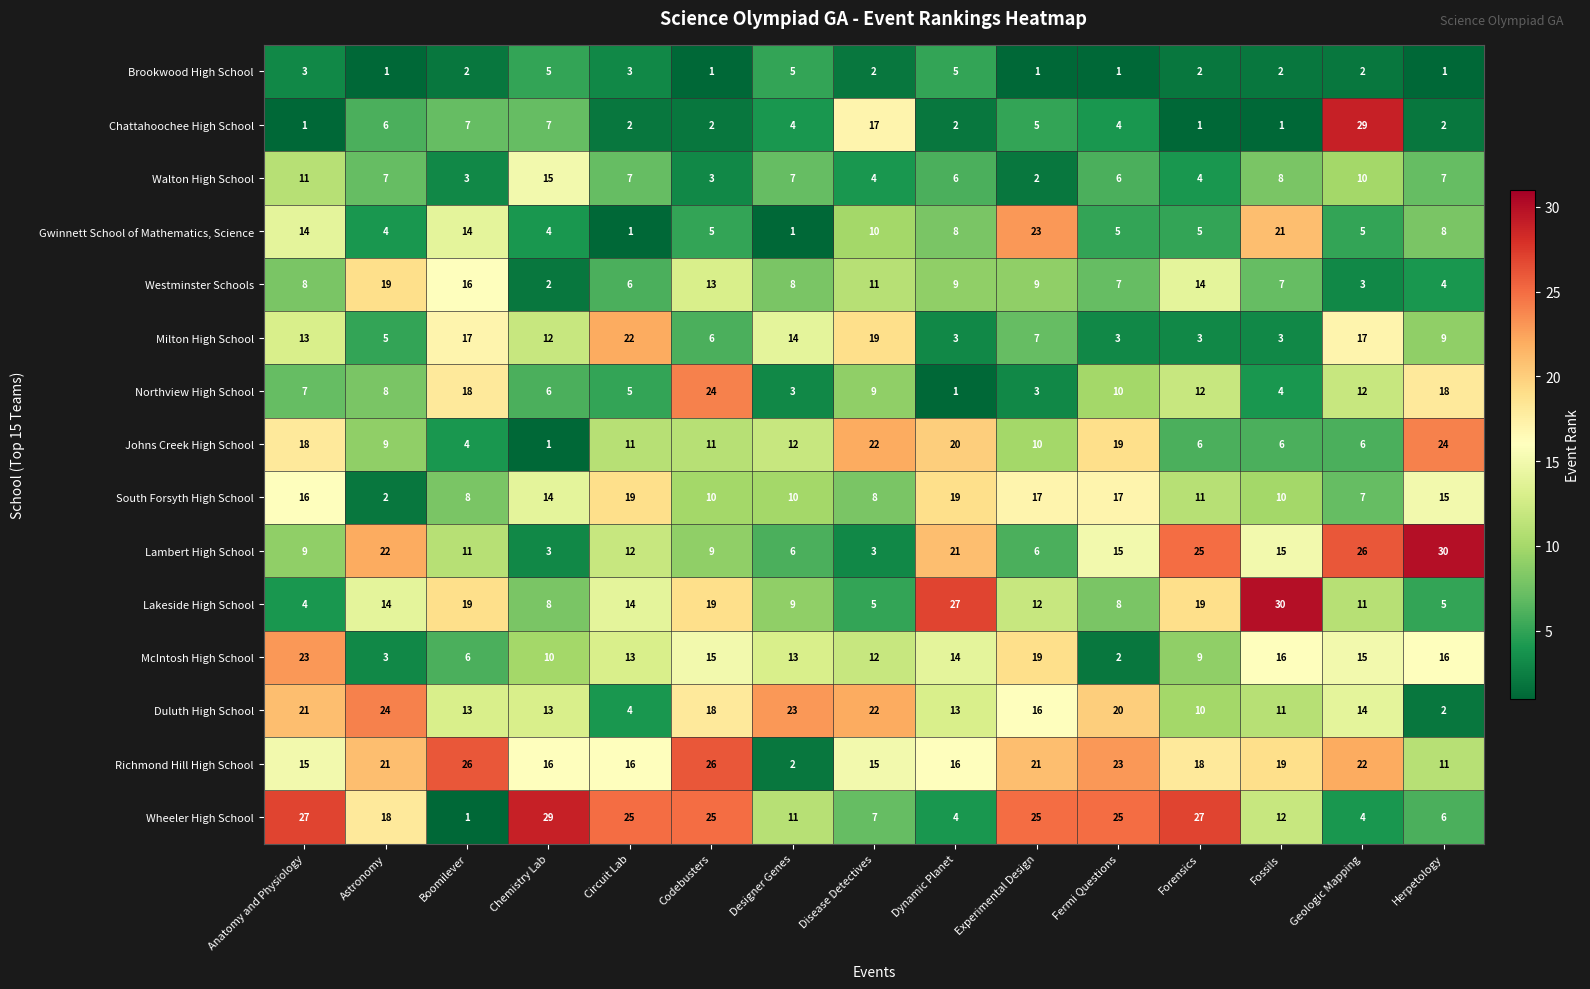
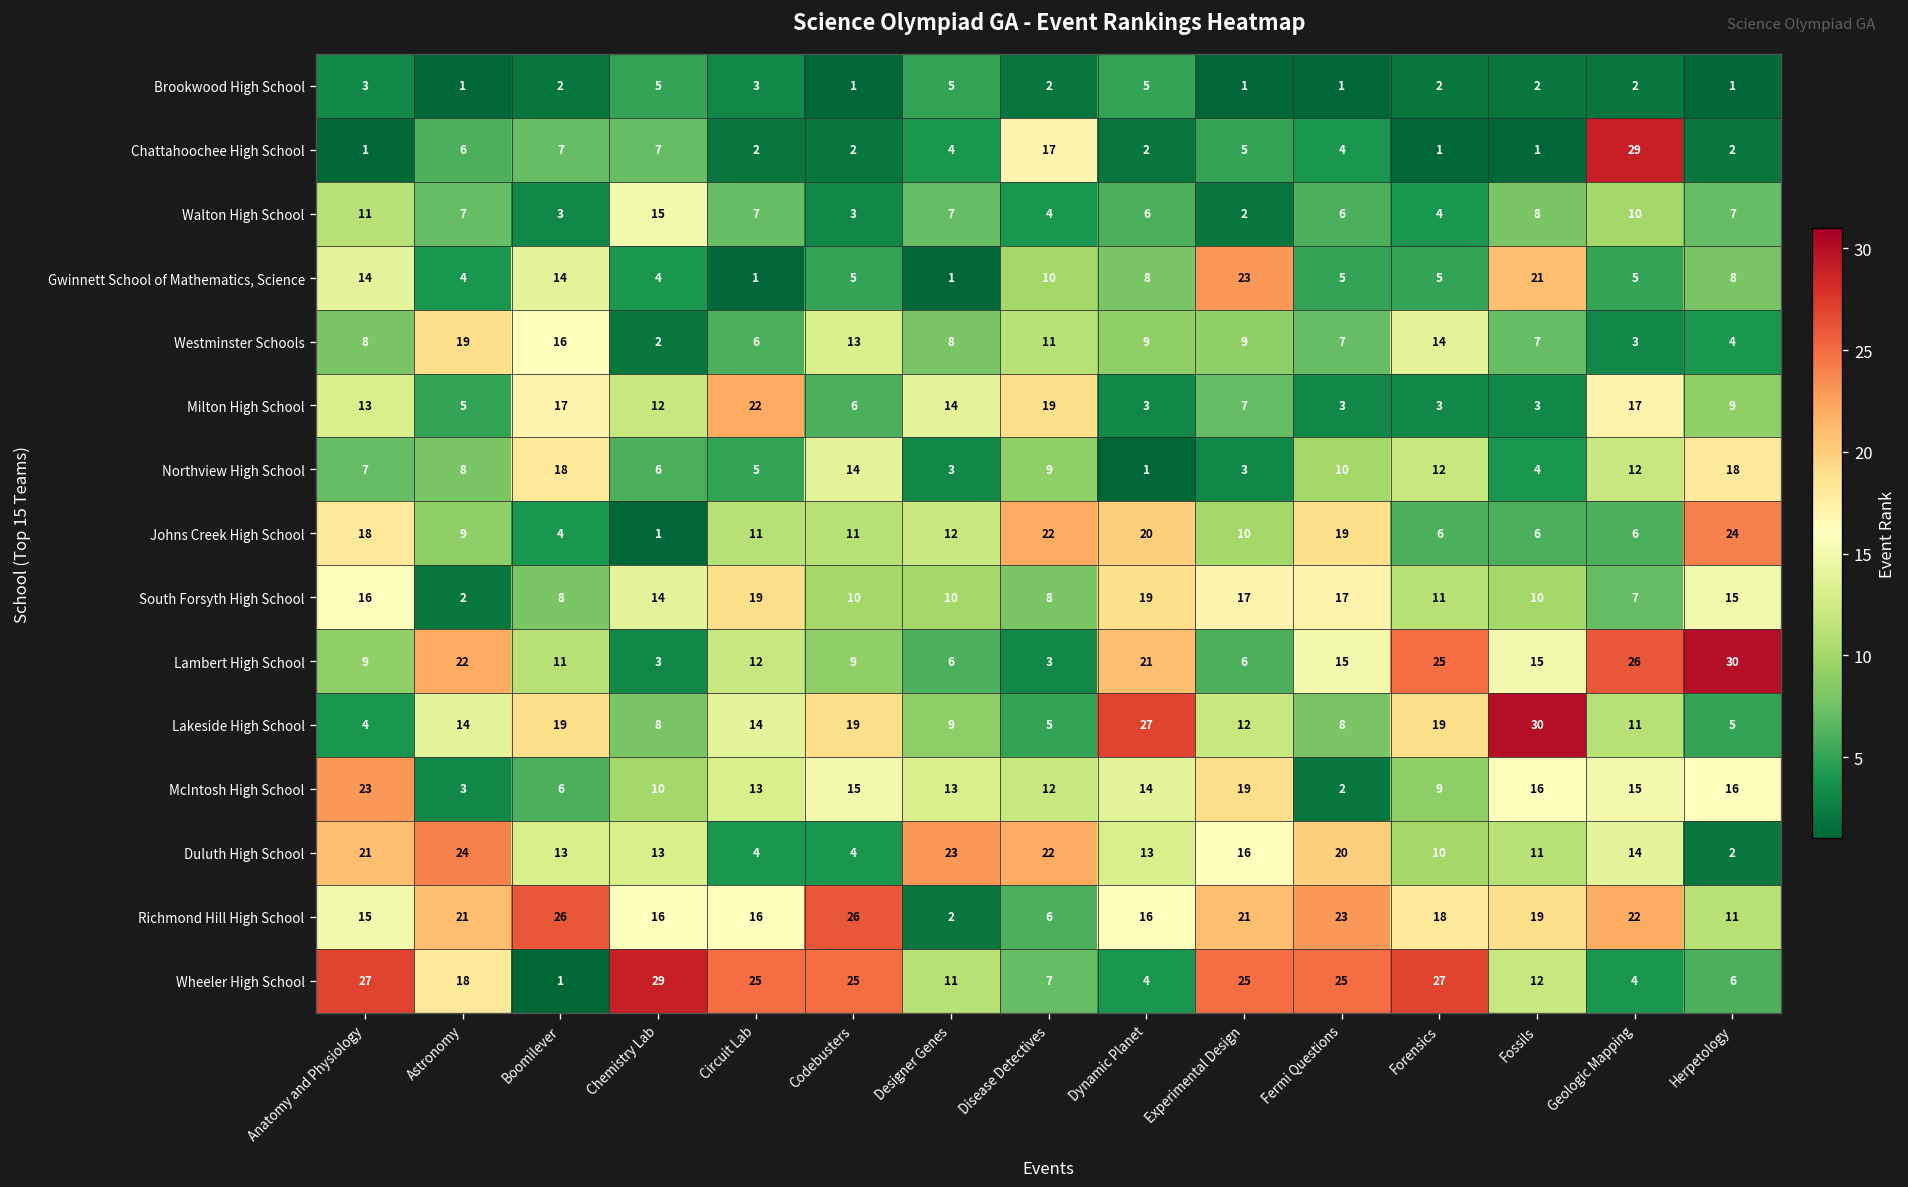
Northview High School, Codebusters: 24 -> 14
Duluth High School, Codebusters: 18 -> 4
Richmond Hill High School, Disease Detectives: 15 -> 6
